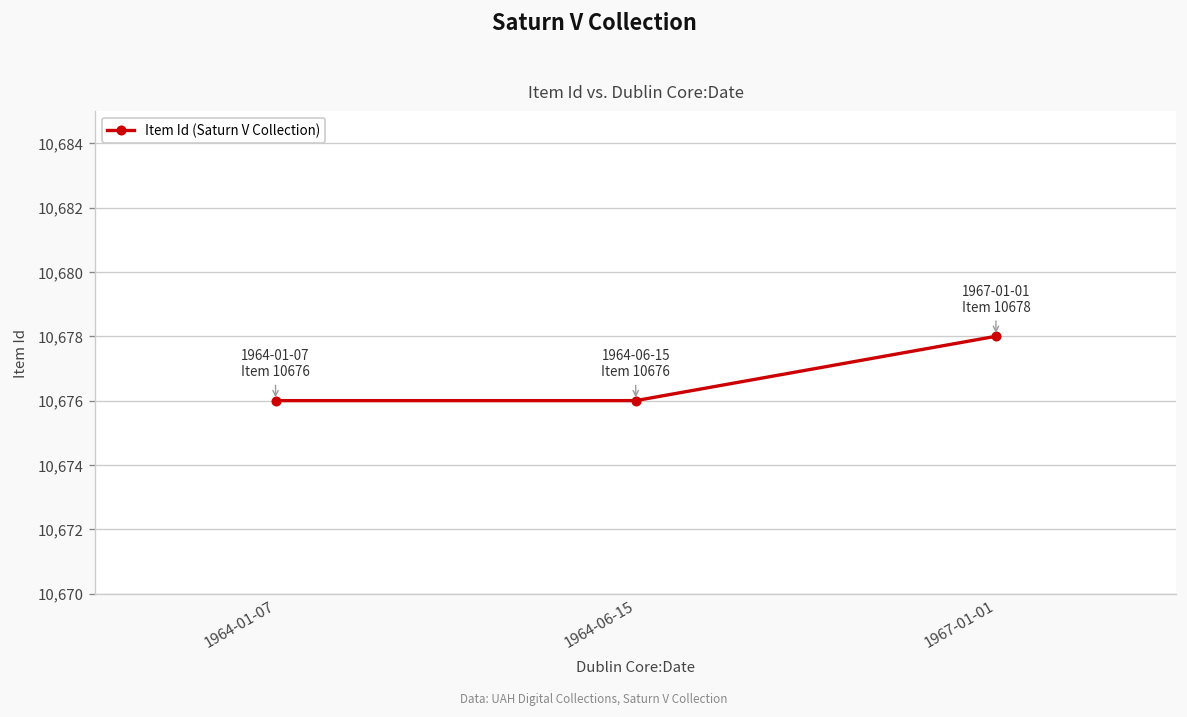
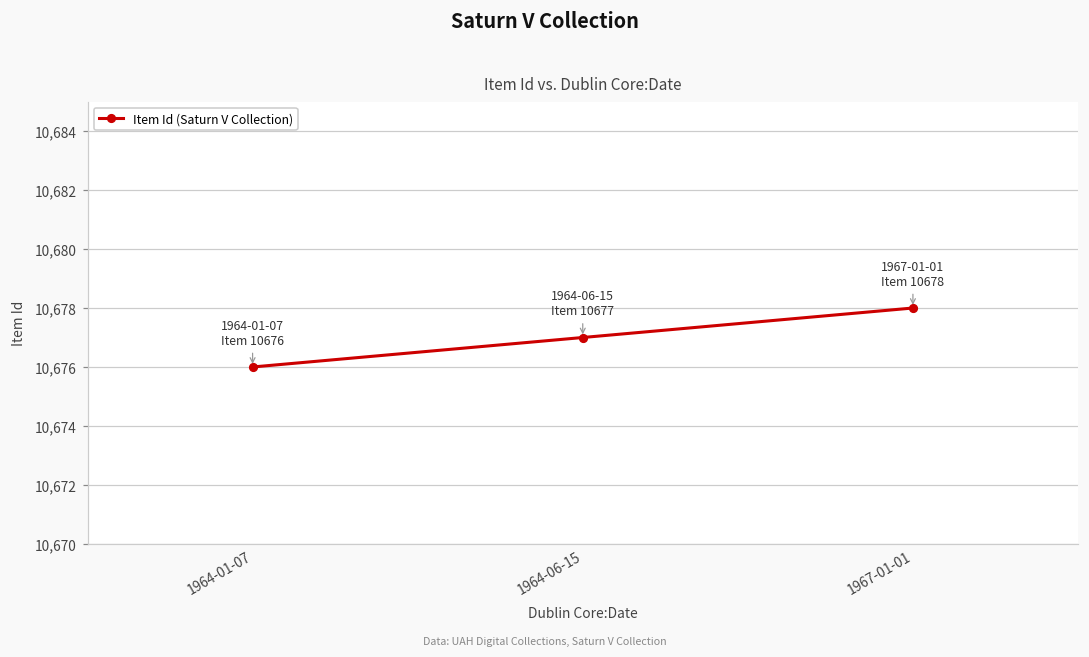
1964-06-15: 10676 -> 10677
